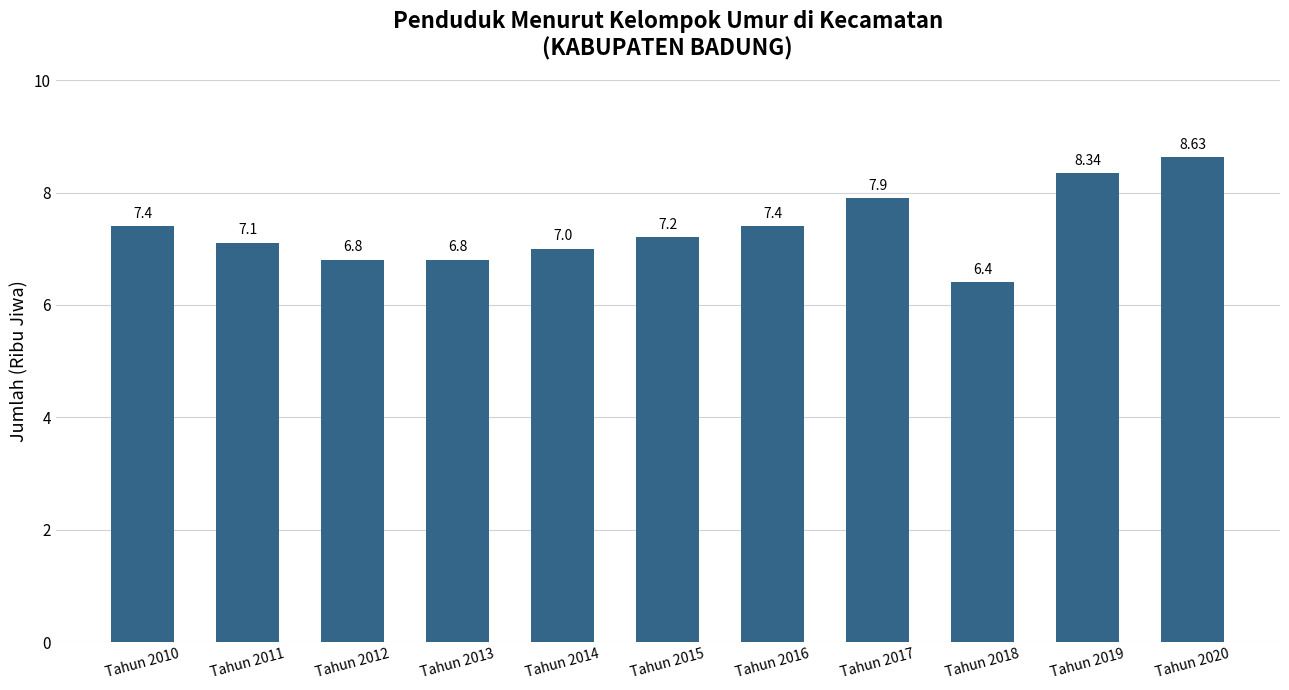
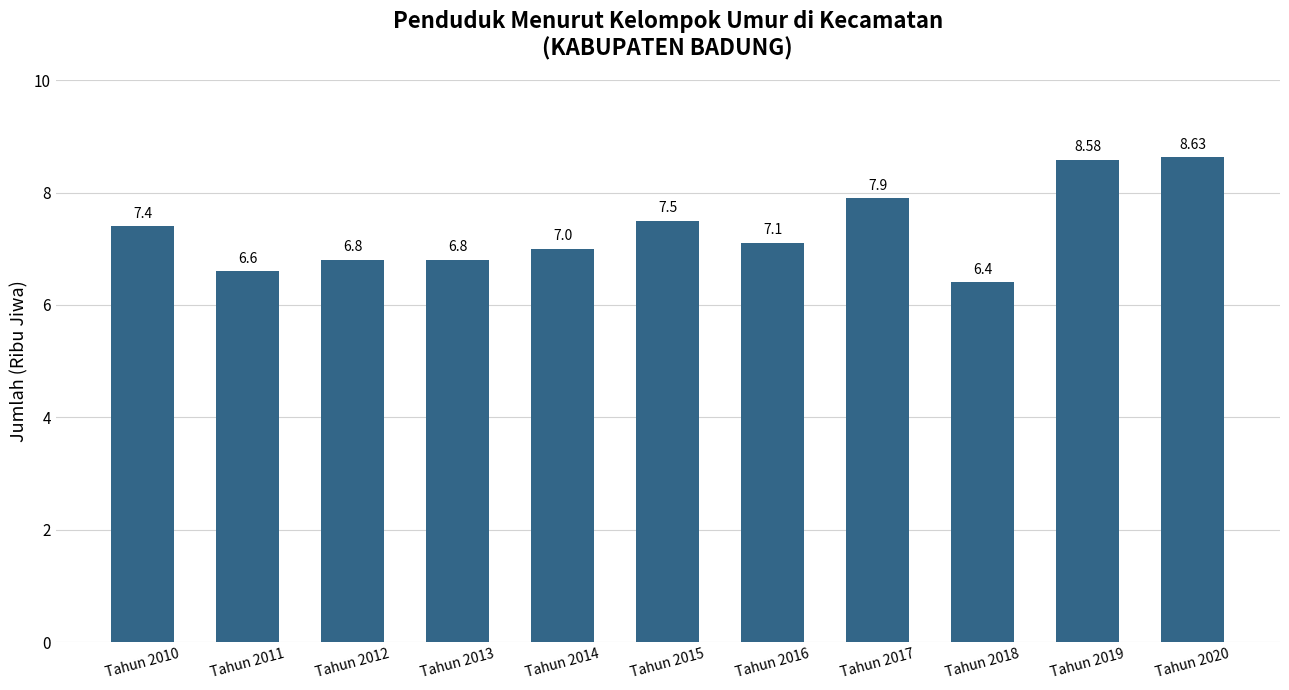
Tahun 2011: 7.1 -> 6.6
Tahun 2015: 7.2 -> 7.5
Tahun 2016: 7.4 -> 7.1
Tahun 2019: 8.34 -> 8.58
